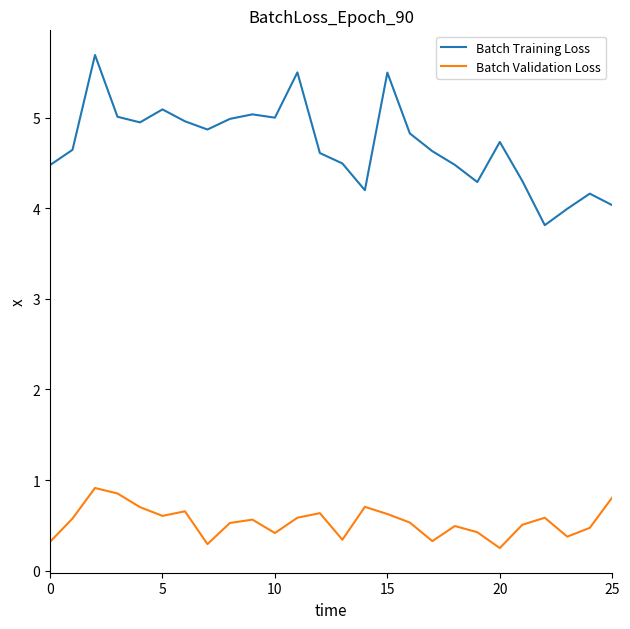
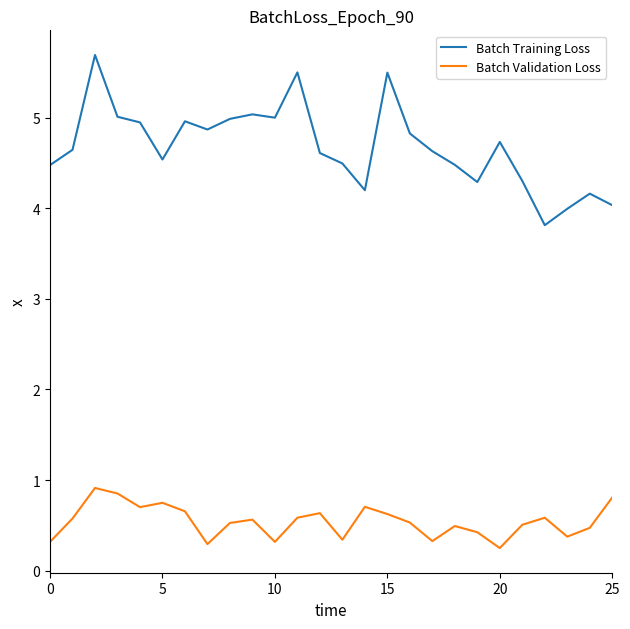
Batch Training Loss, 5: 5.1 -> 4.5
Batch Validation Loss, 5: 0.6 -> 0.7
Batch Validation Loss, 10: 0.4 -> 0.3
